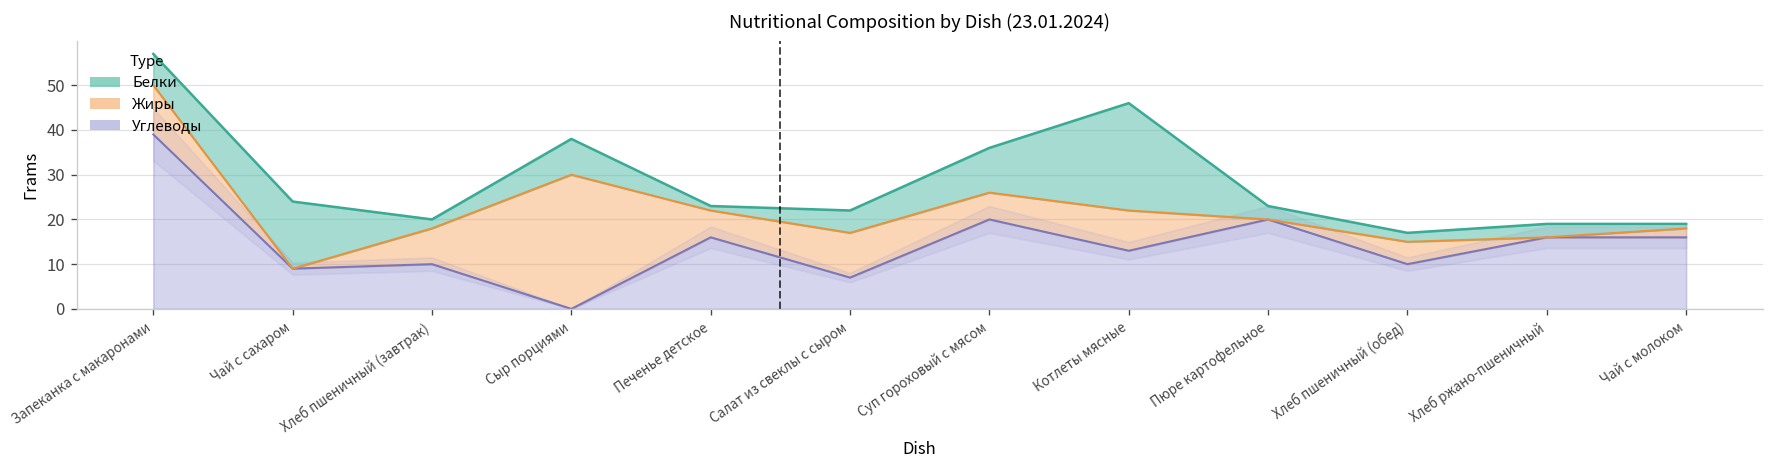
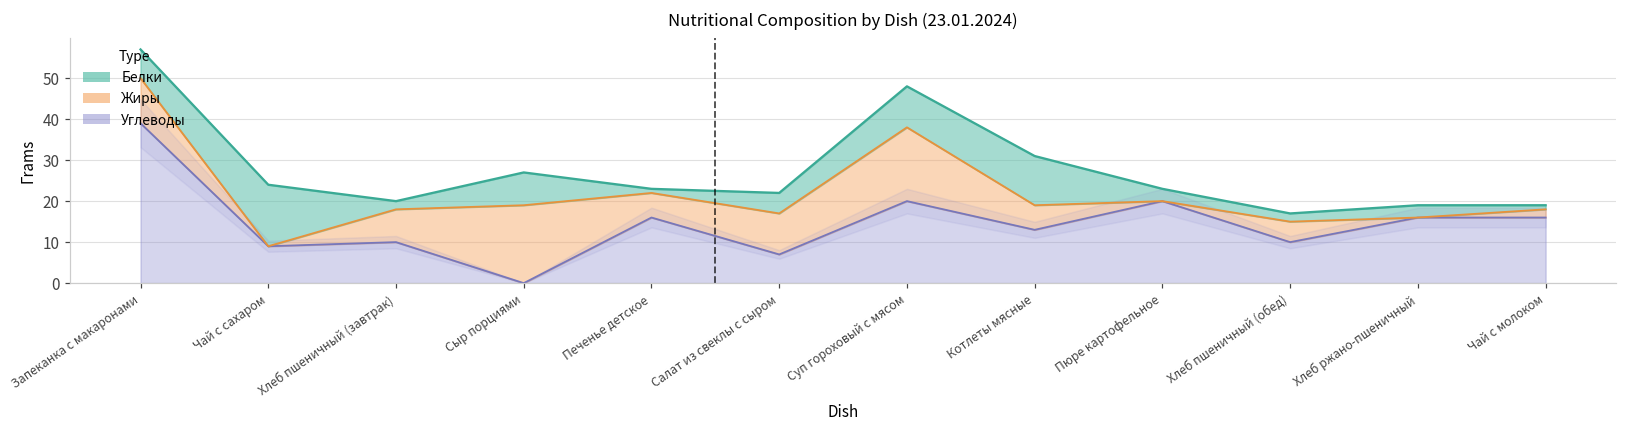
Жиры, Сыр порциями: 30 -> 19
Жиры, Суп гороховый с мясом: 6 -> 18
Жиры, Котлеты мясные: 9 -> 6
Белки, Котлеты мясные: 24 -> 12
